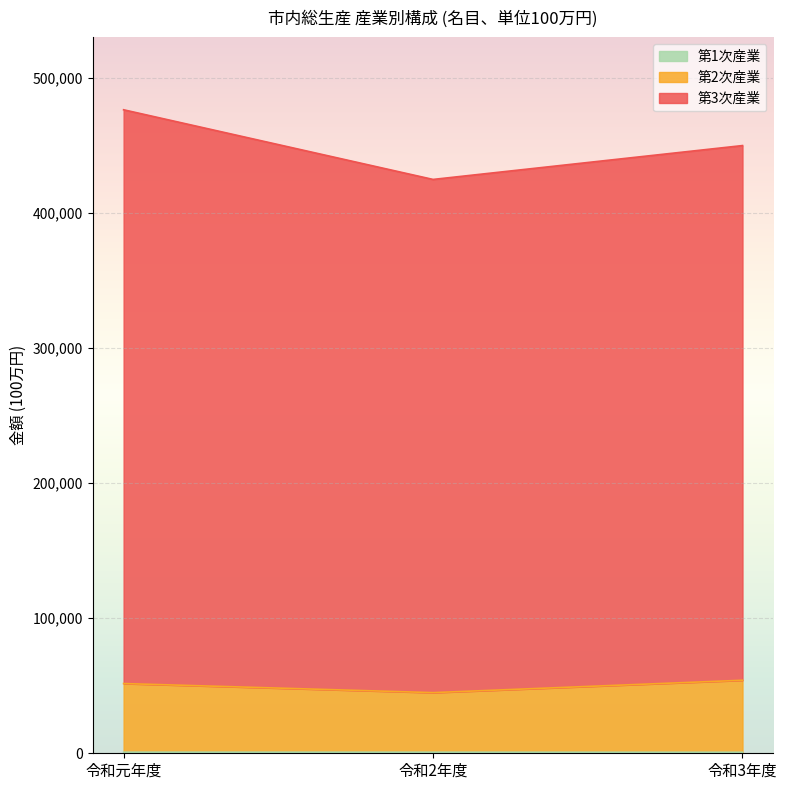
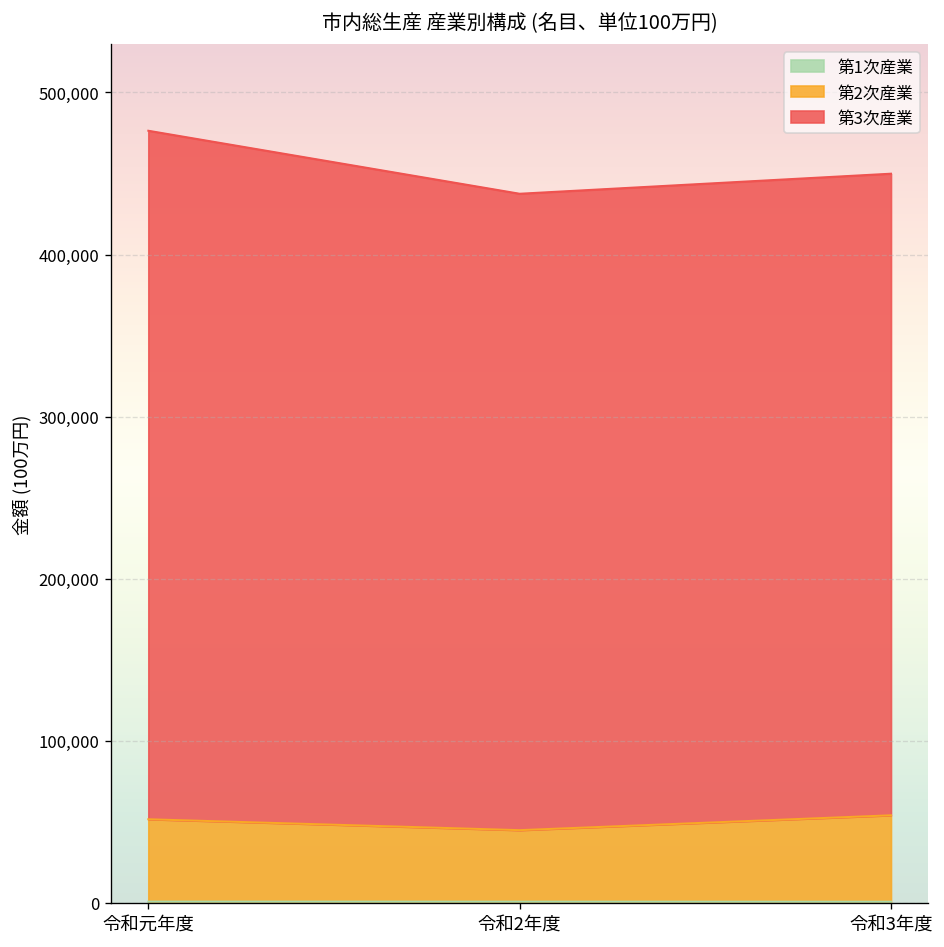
第3次産業, 令和2年度: 380,000 -> 393,000
